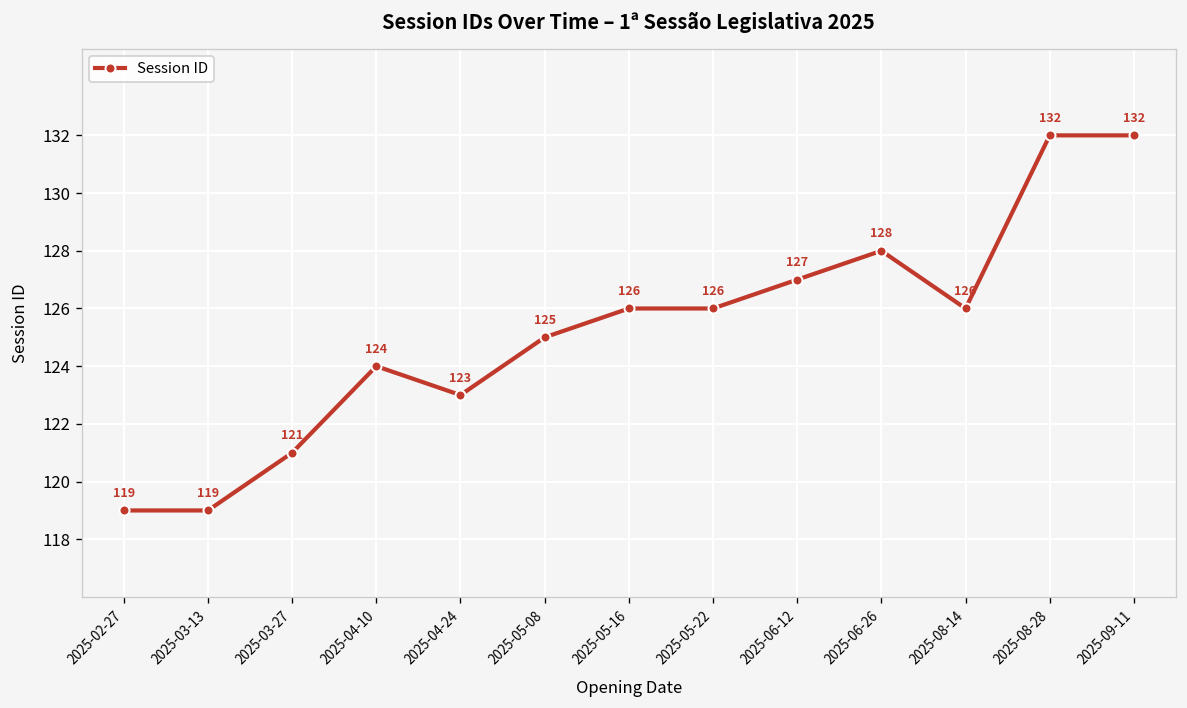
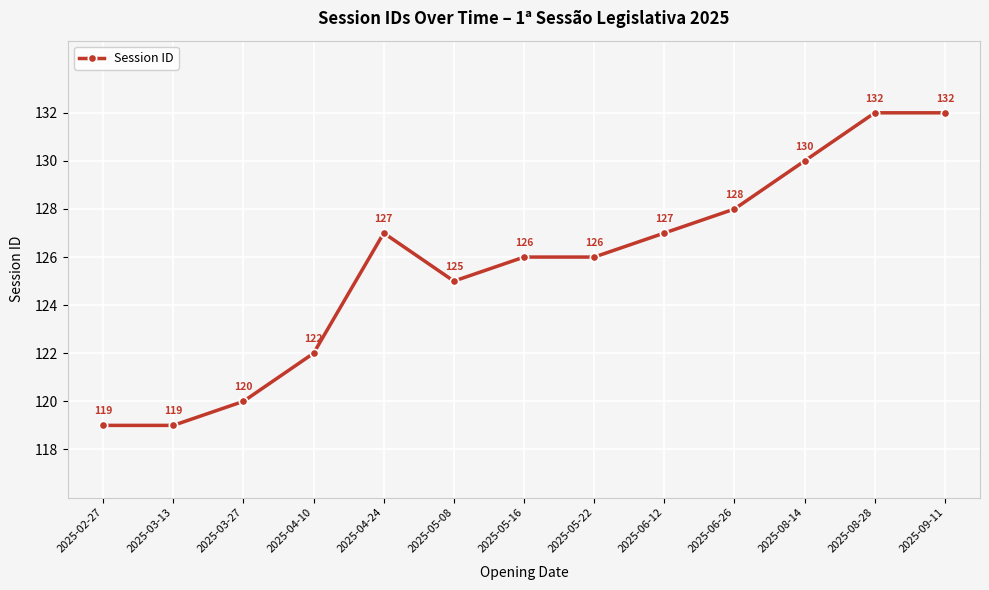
2025-03-27: 121 -> 120
2025-04-10: 124 -> 122
2025-04-24: 123 -> 127
2025-08-14: 126 -> 130
